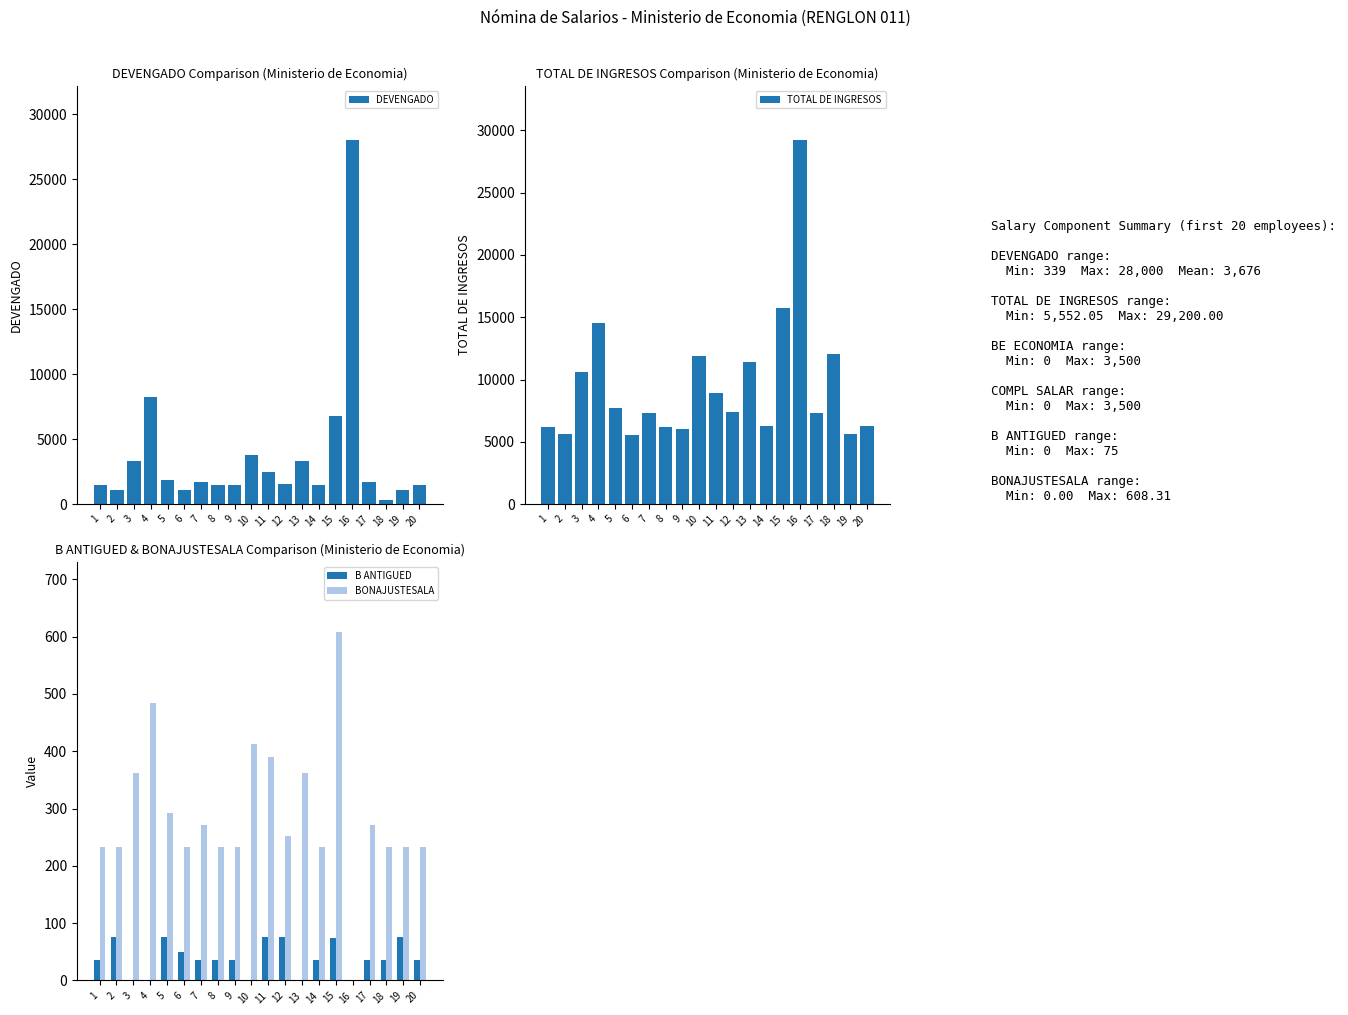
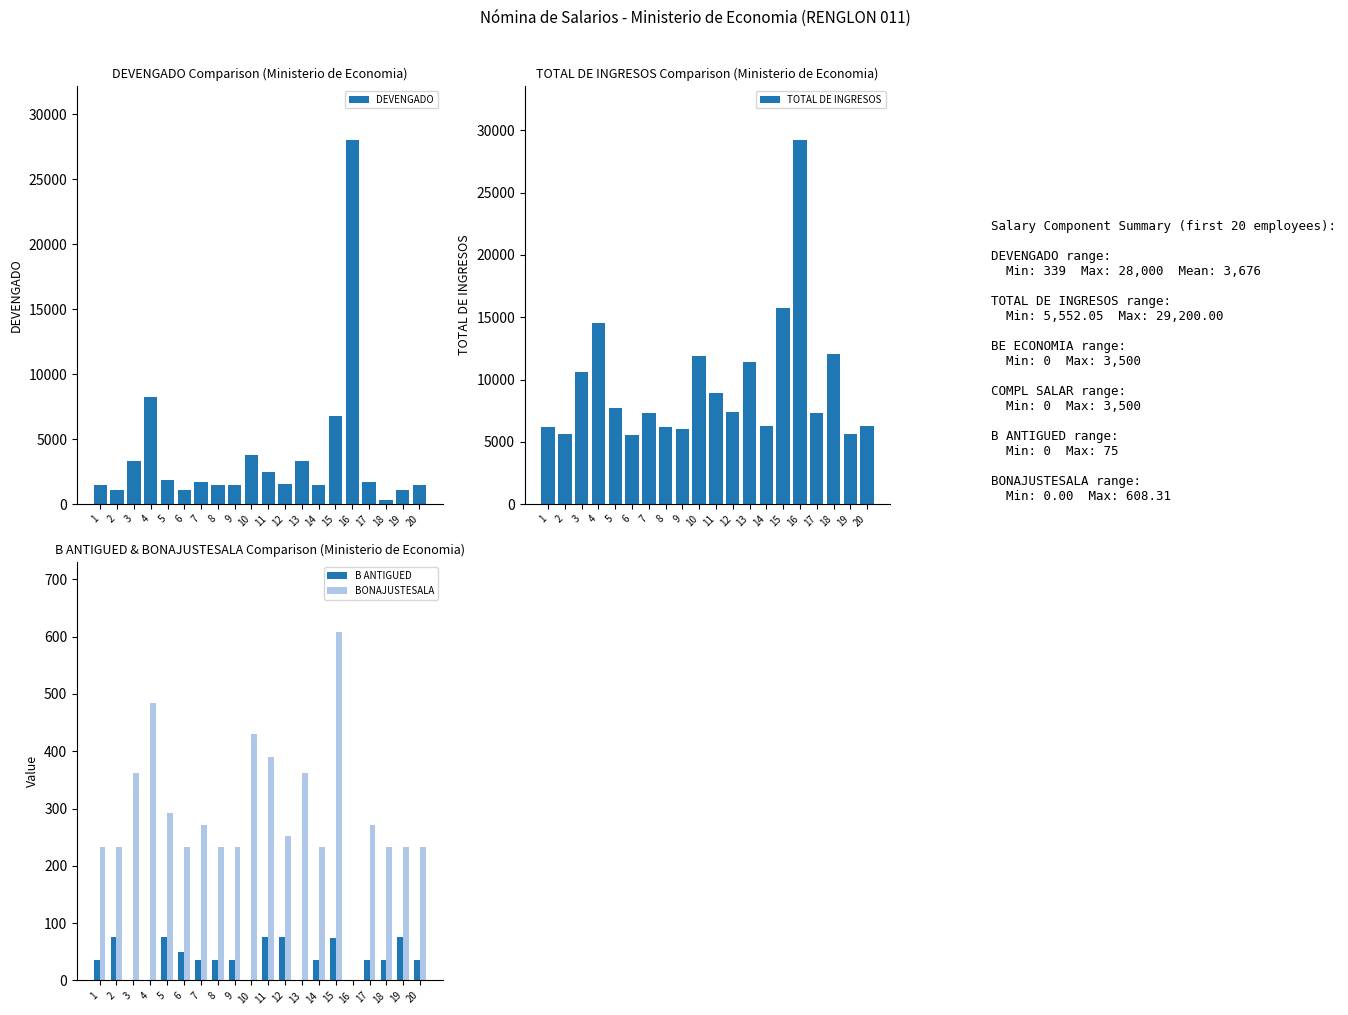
B ANTIGUED & BONAJUSTESALA Comparison (Ministerio de Economia), BONAJUSTESALA, 10: 410 -> 430
